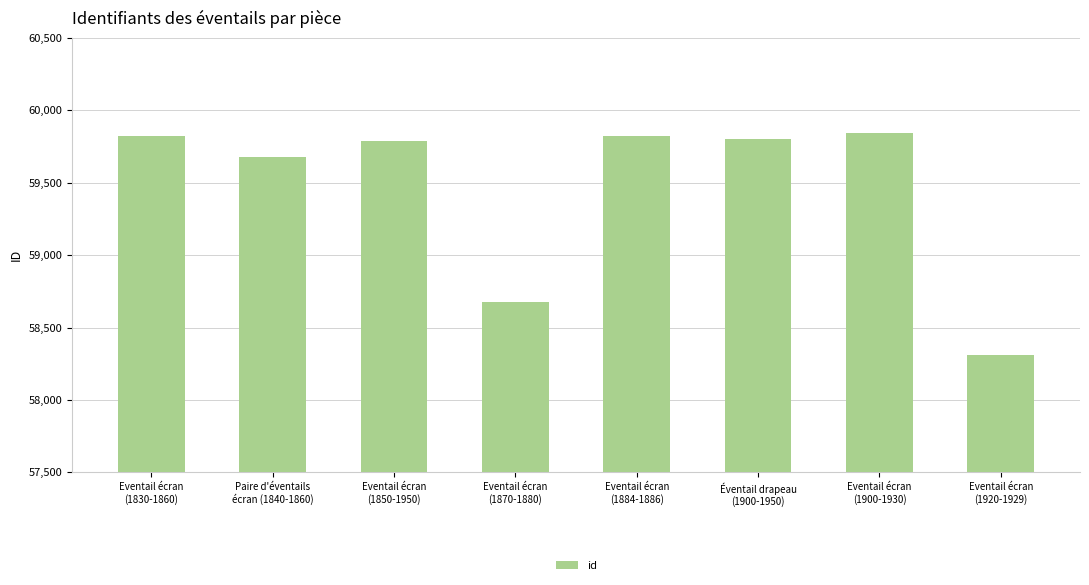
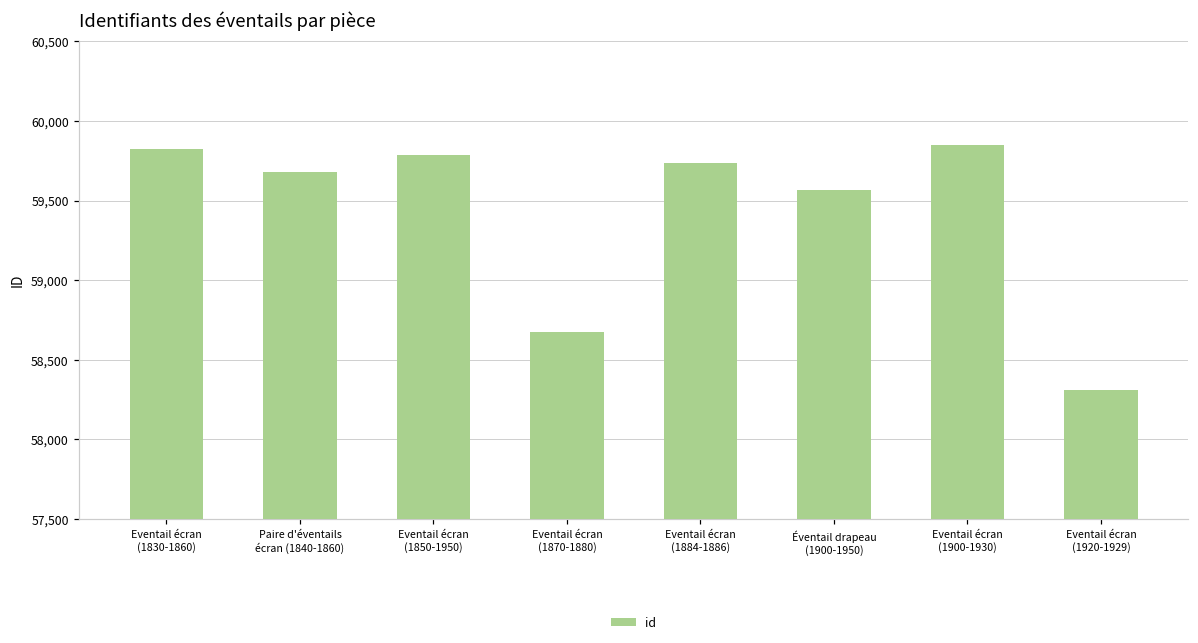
Eventail écran (1884-1886): 59,830 -> 59,740
Éventail drapeau (1900-1950): 59,800 -> 59,570
